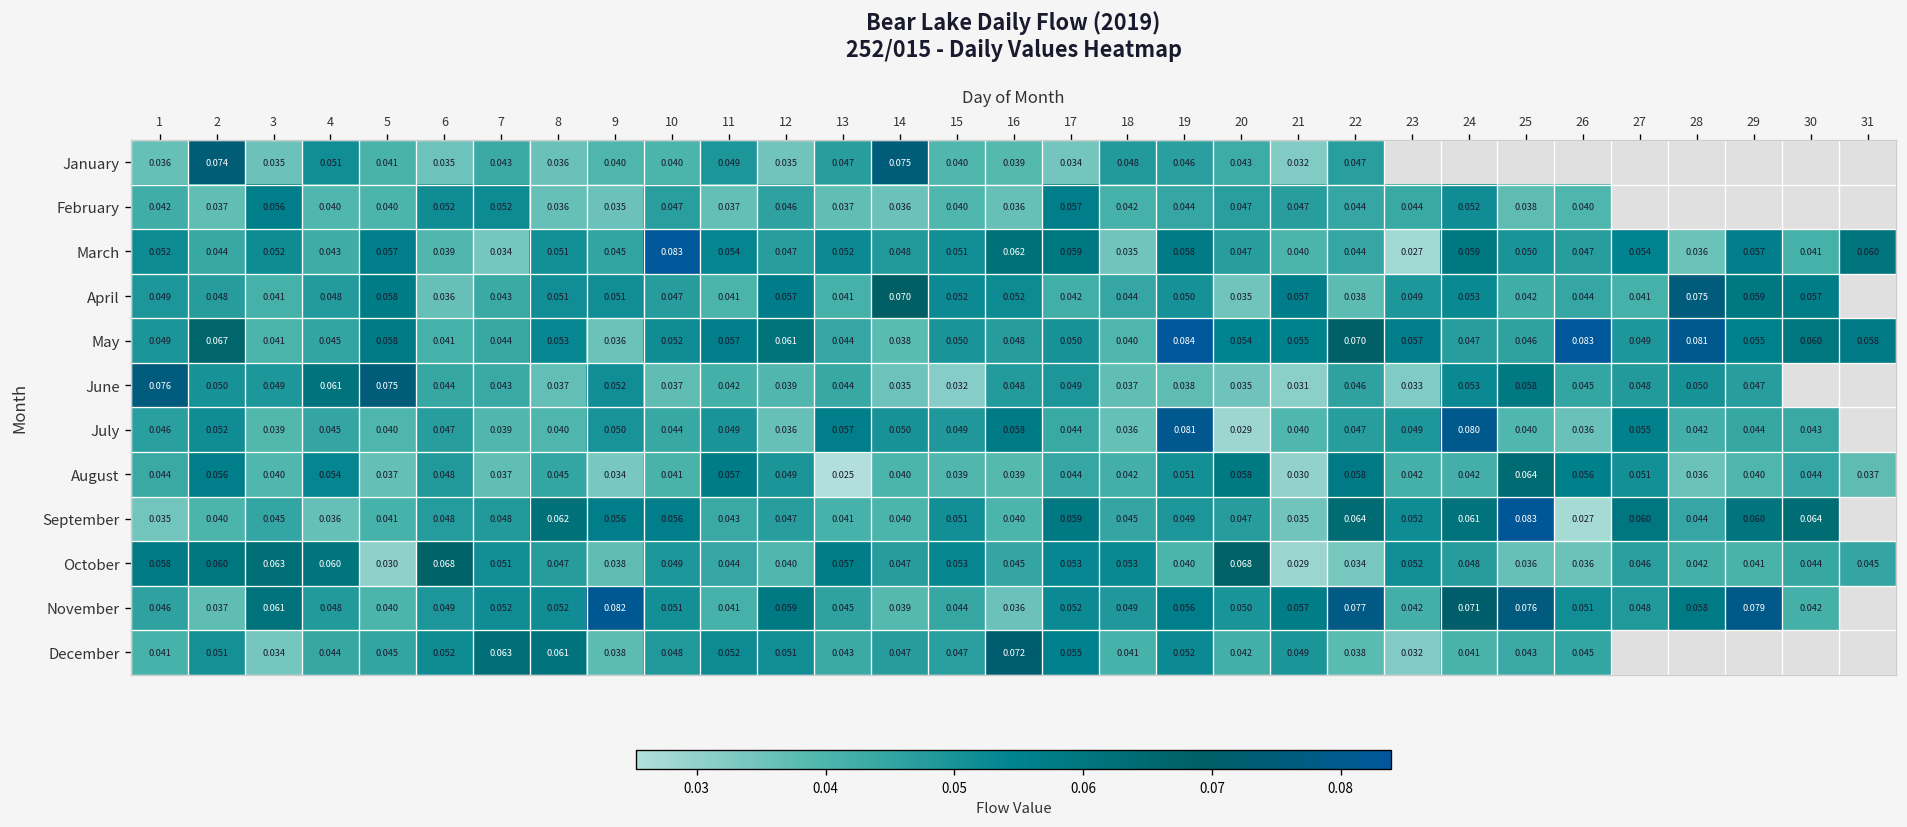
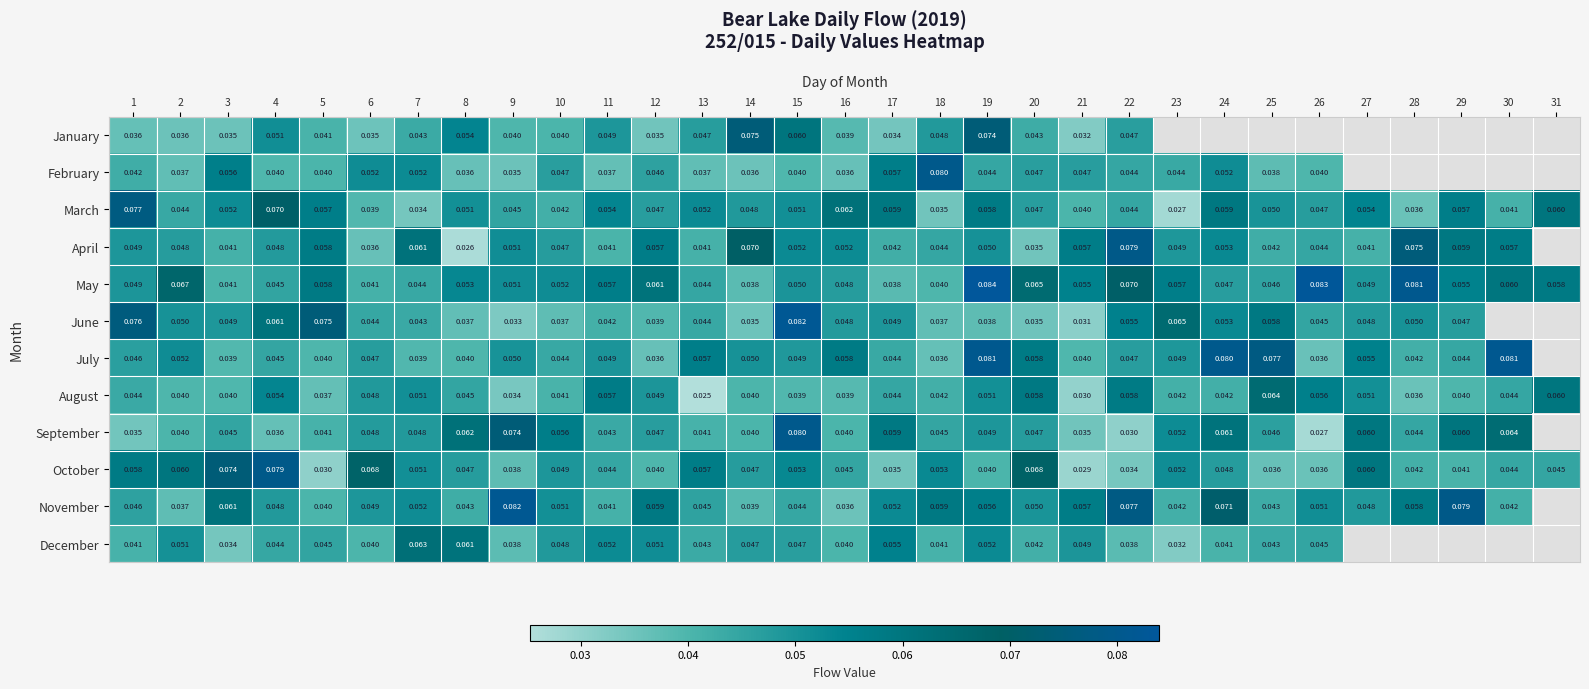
January, 2: 0.074 -> 0.036
January, 8: 0.036 -> 0.054
January, 15: 0.040 -> 0.060
January, 19: 0.046 -> 0.074
February, 18: 0.042 -> 0.080
March, 1: 0.052 -> 0.077
March, 4: 0.043 -> 0.070
March, 10: 0.083 -> 0.042
April, 7: 0.043 -> 0.061
April, 8: 0.051 -> 0.026
April, 22: 0.038 -> 0.079
May, 9: 0.036 -> 0.051
May, 17: 0.050 -> 0.038
May, 20: 0.054 -> 0.065
June, 9: 0.052 -> 0.033
June, 15: 0.032 -> 0.082
June, 22: 0.046 -> 0.055
June, 23: 0.033 -> 0.065
July, 20: 0.029 -> 0.058
July, 25: 0.040 -> 0.077
July, 30: 0.043 -> 0.081
August, 2: 0.056 -> 0.040
August, 7: 0.037 -> 0.051
August, 31: 0.037 -> 0.060
September, 9: 0.056 -> 0.074
September, 15: 0.051 -> 0.080
September, 22: 0.064 -> 0.030
September, 25: 0.083 -> 0.046
October, 3: 0.063 -> 0.074
October, 4: 0.060 -> 0.079
October, 17: 0.053 -> 0.035
October, 27: 0.046 -> 0.060
November, 8: 0.052 -> 0.043
November, 18: 0.049 -> 0.059
November, 25: 0.076 -> 0.043
December, 6: 0.052 -> 0.040
December, 16: 0.072 -> 0.040
